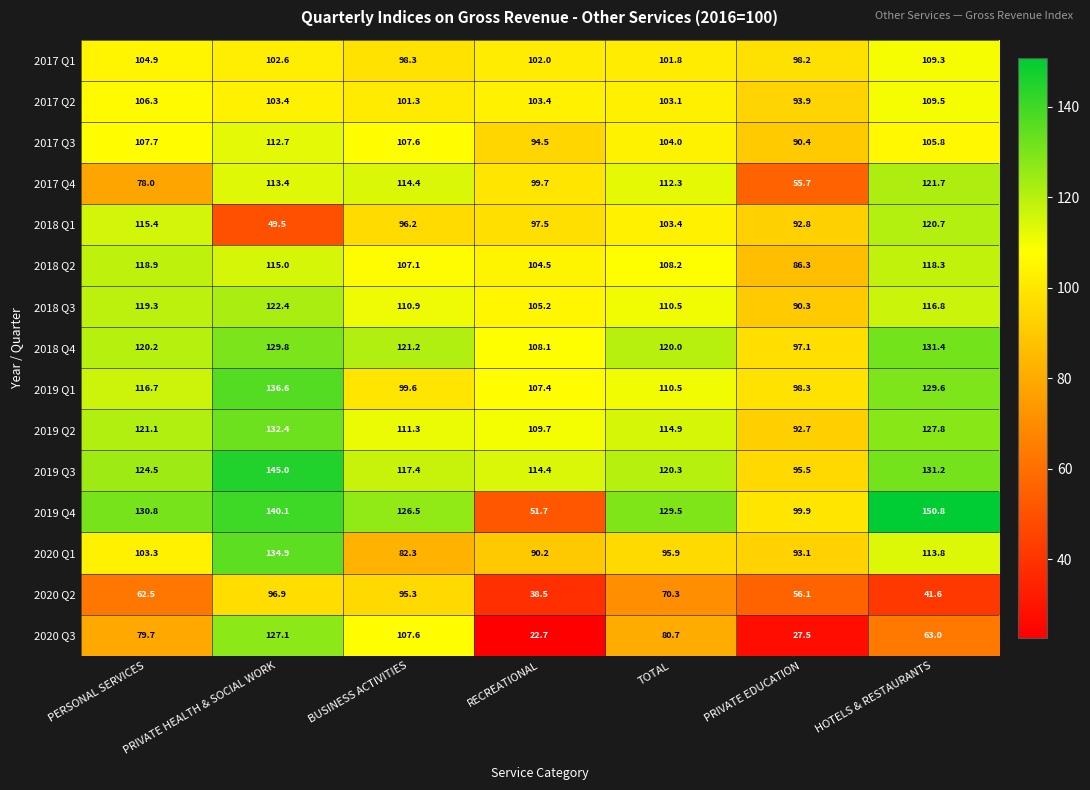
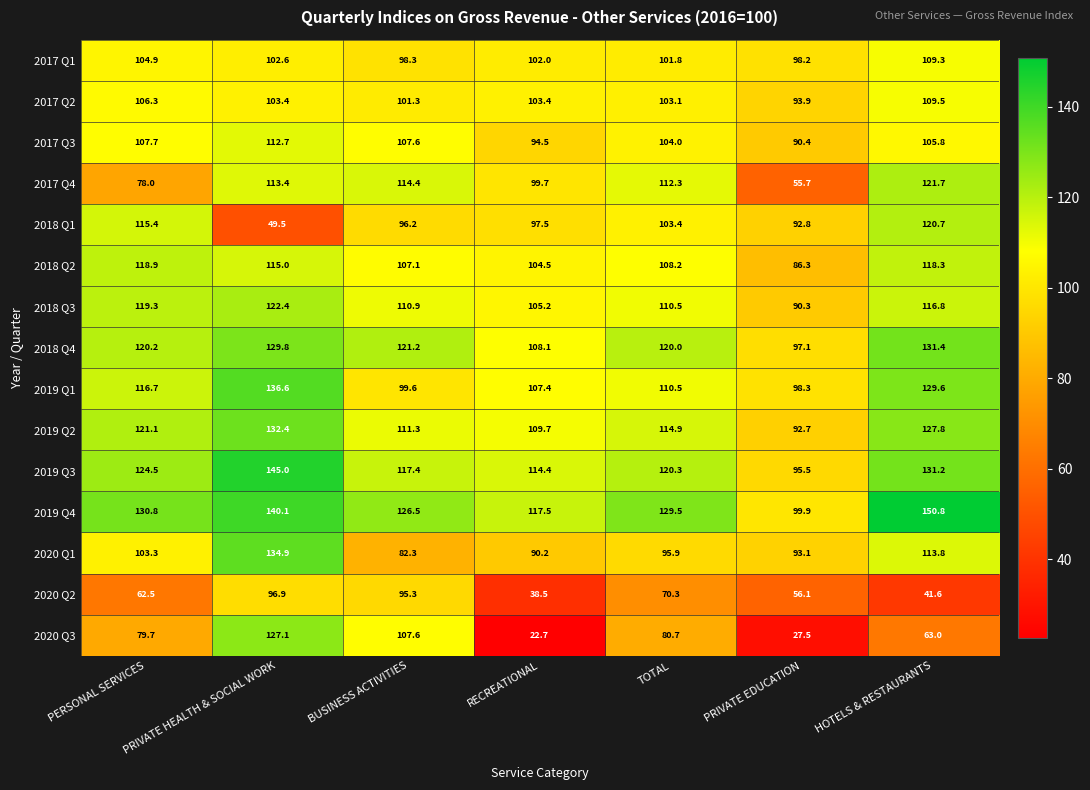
2019 Q4, RECREATIONAL: 51.7 -> 117.5
